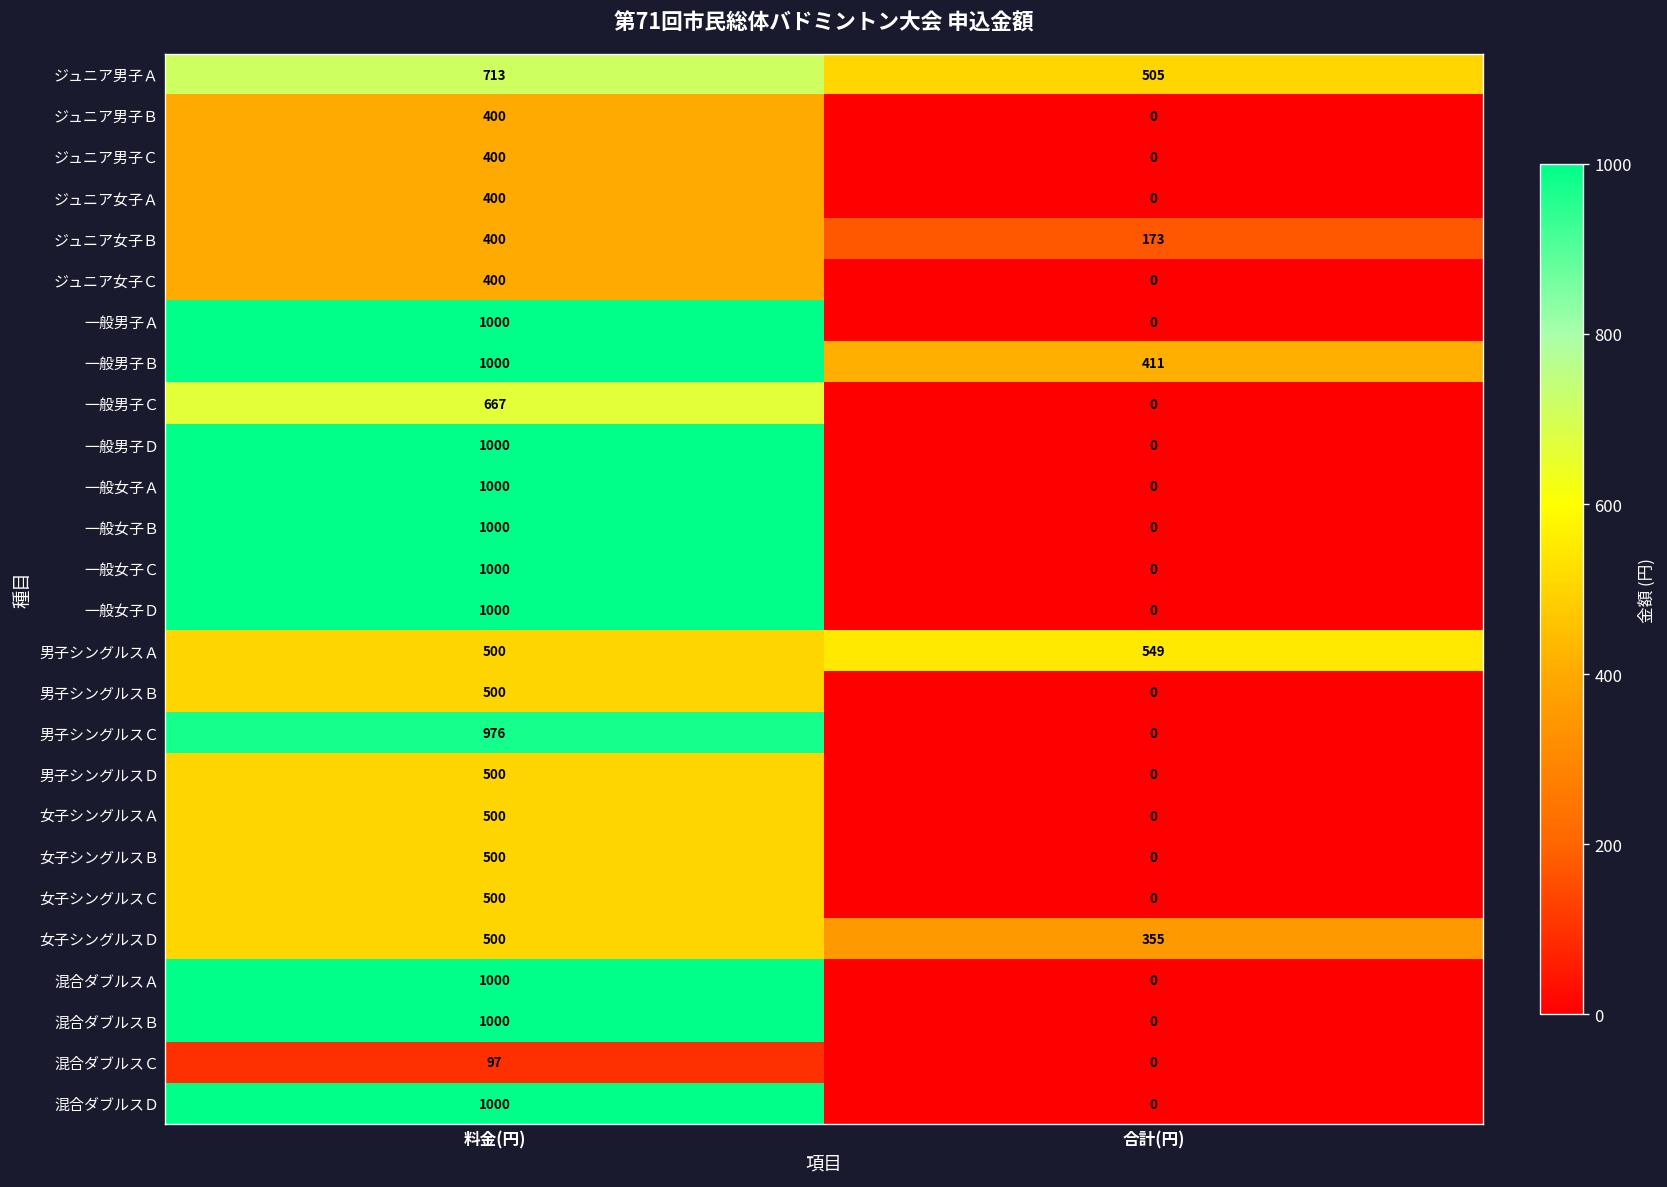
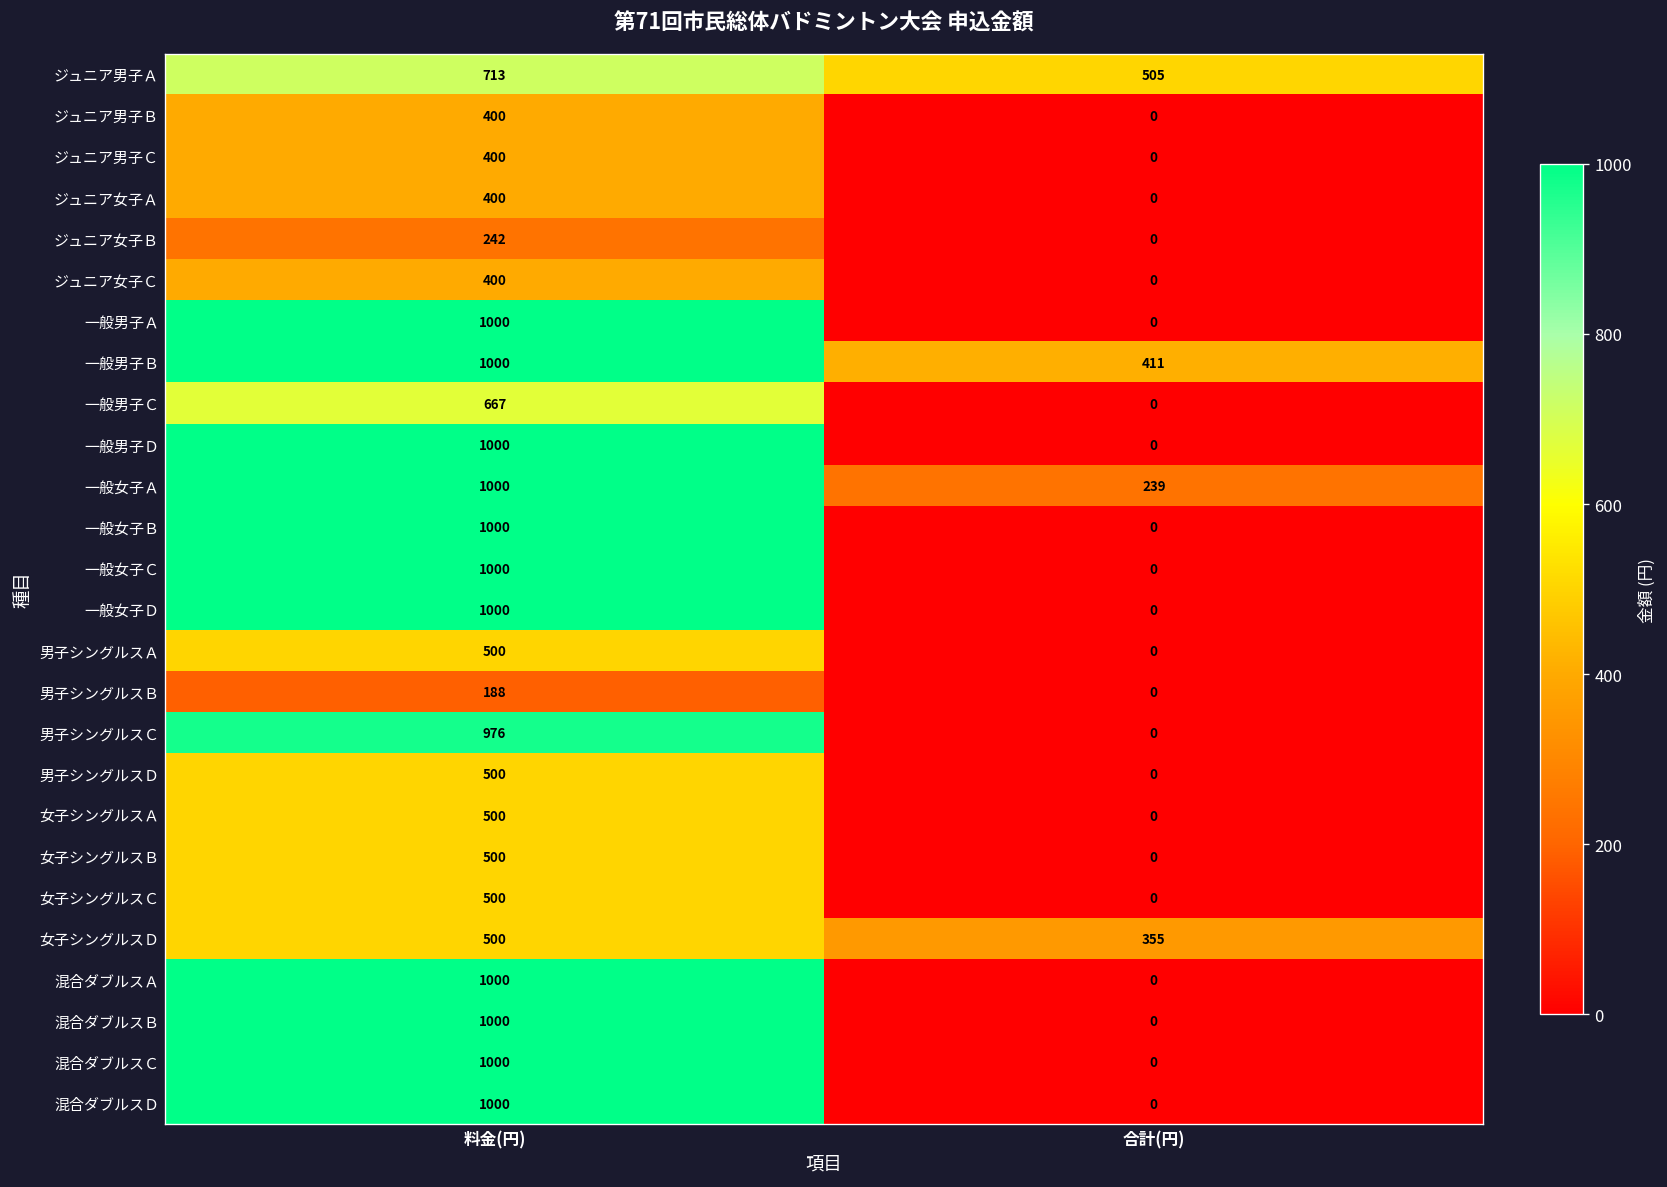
ジュニア女子Ｂ, 料金(円): 400 -> 242
ジュニア女子Ｂ, 合計(円): 173 -> 0
一般女子Ａ, 合計(円): 0 -> 239
男子シングルスＡ, 合計(円): 549 -> 0
男子シングルスＢ, 料金(円): 500 -> 188
混合ダブルスＣ, 料金(円): 97 -> 1000
